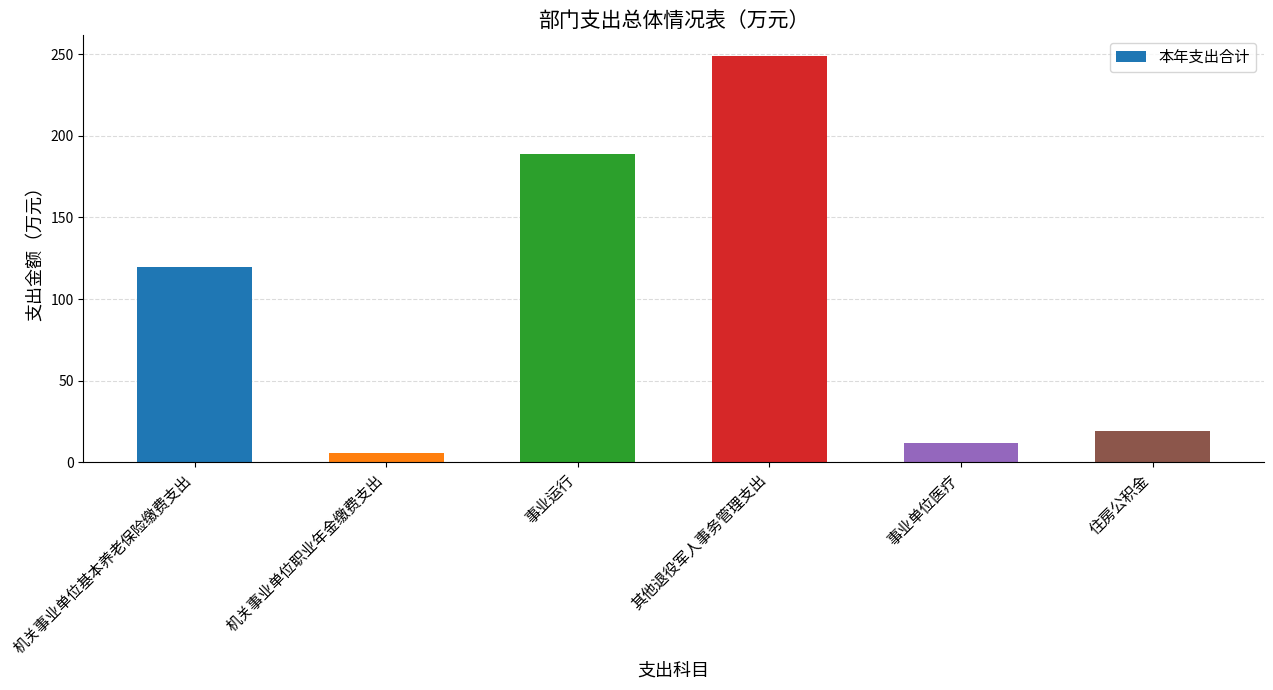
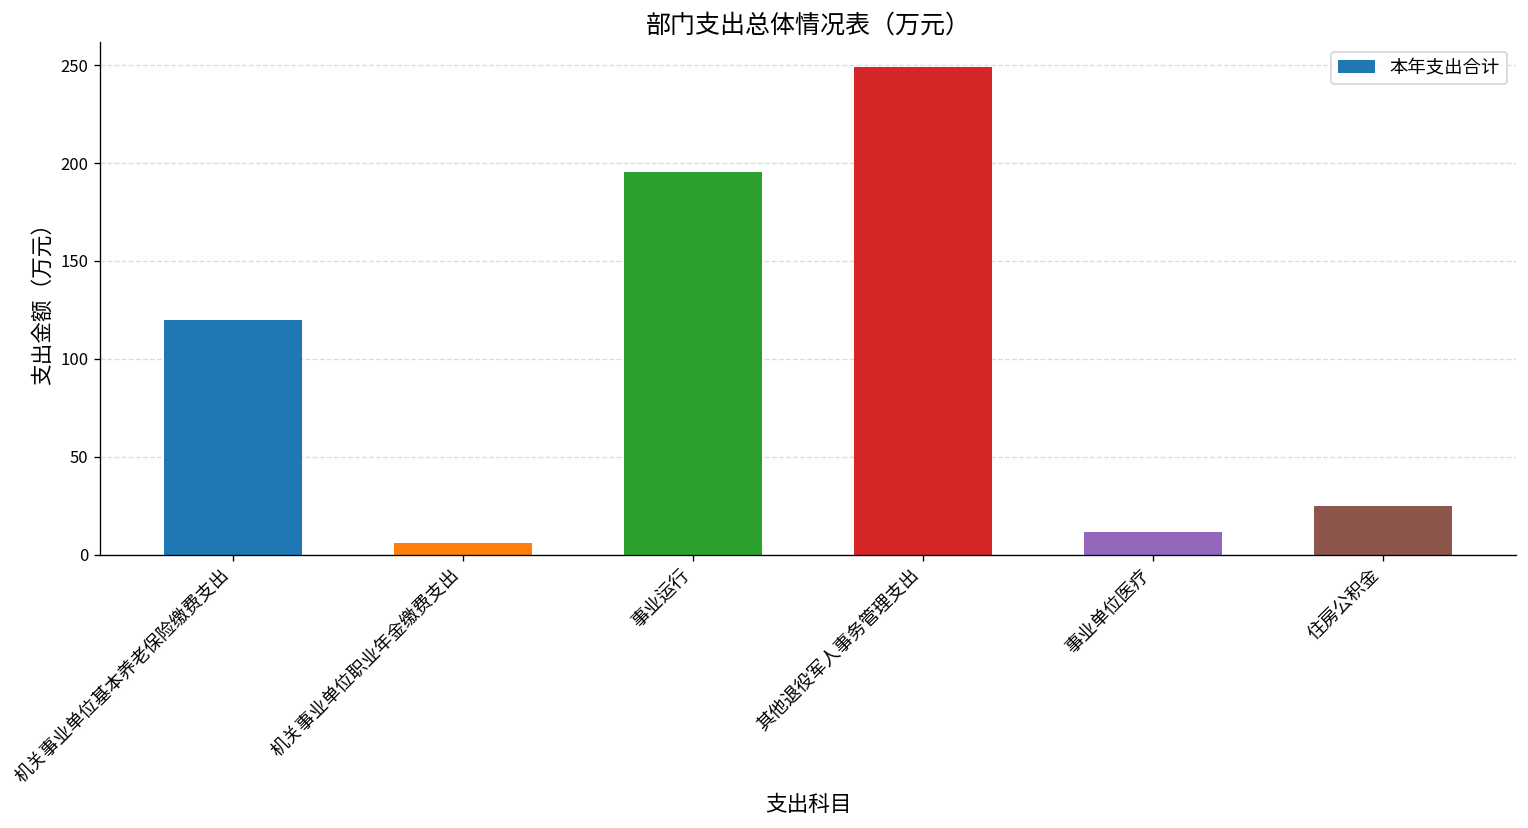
事业运行: 189 -> 196
住房公积金: 19 -> 25
